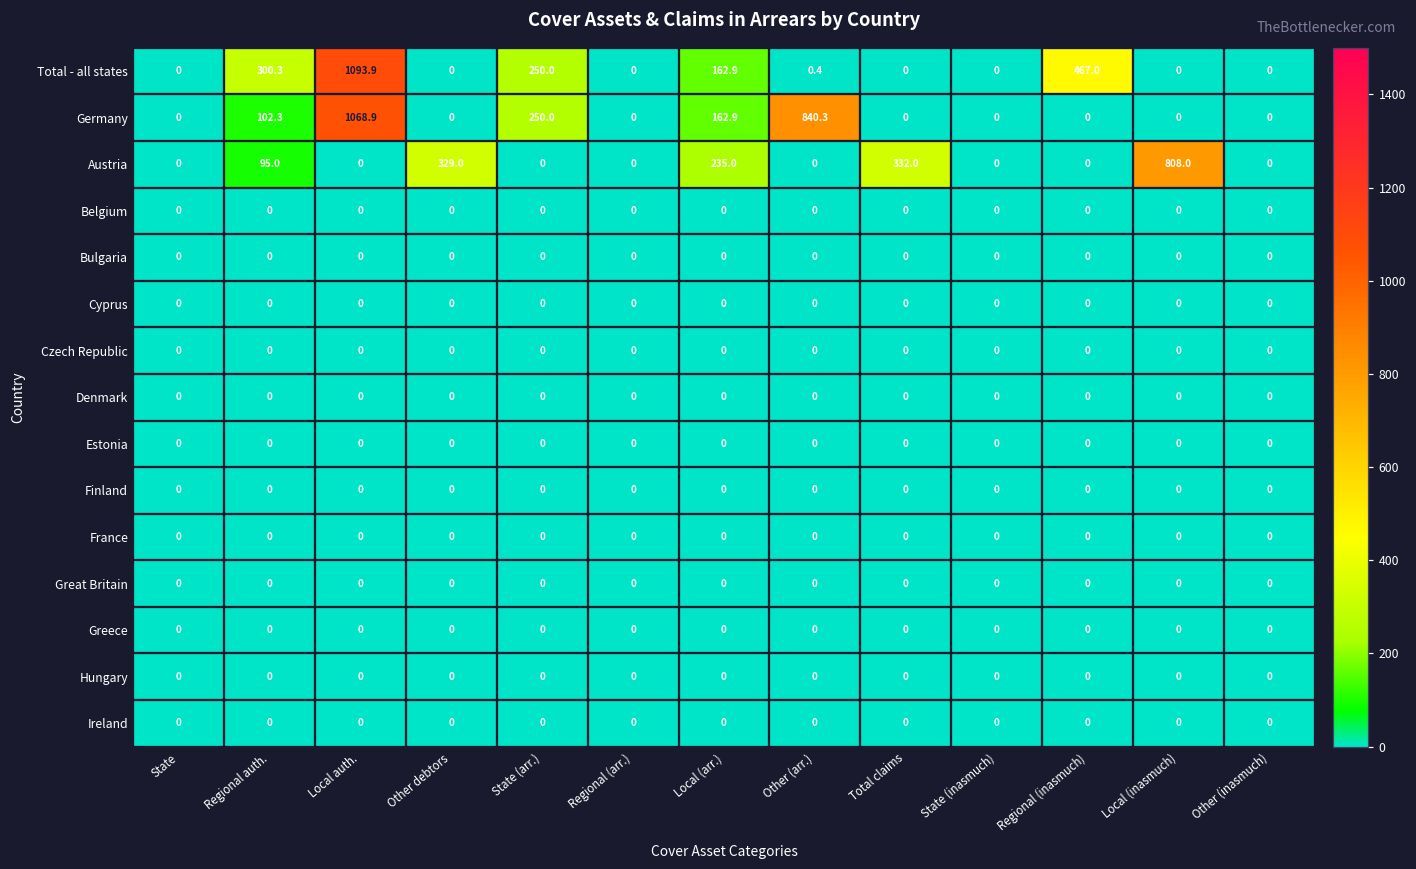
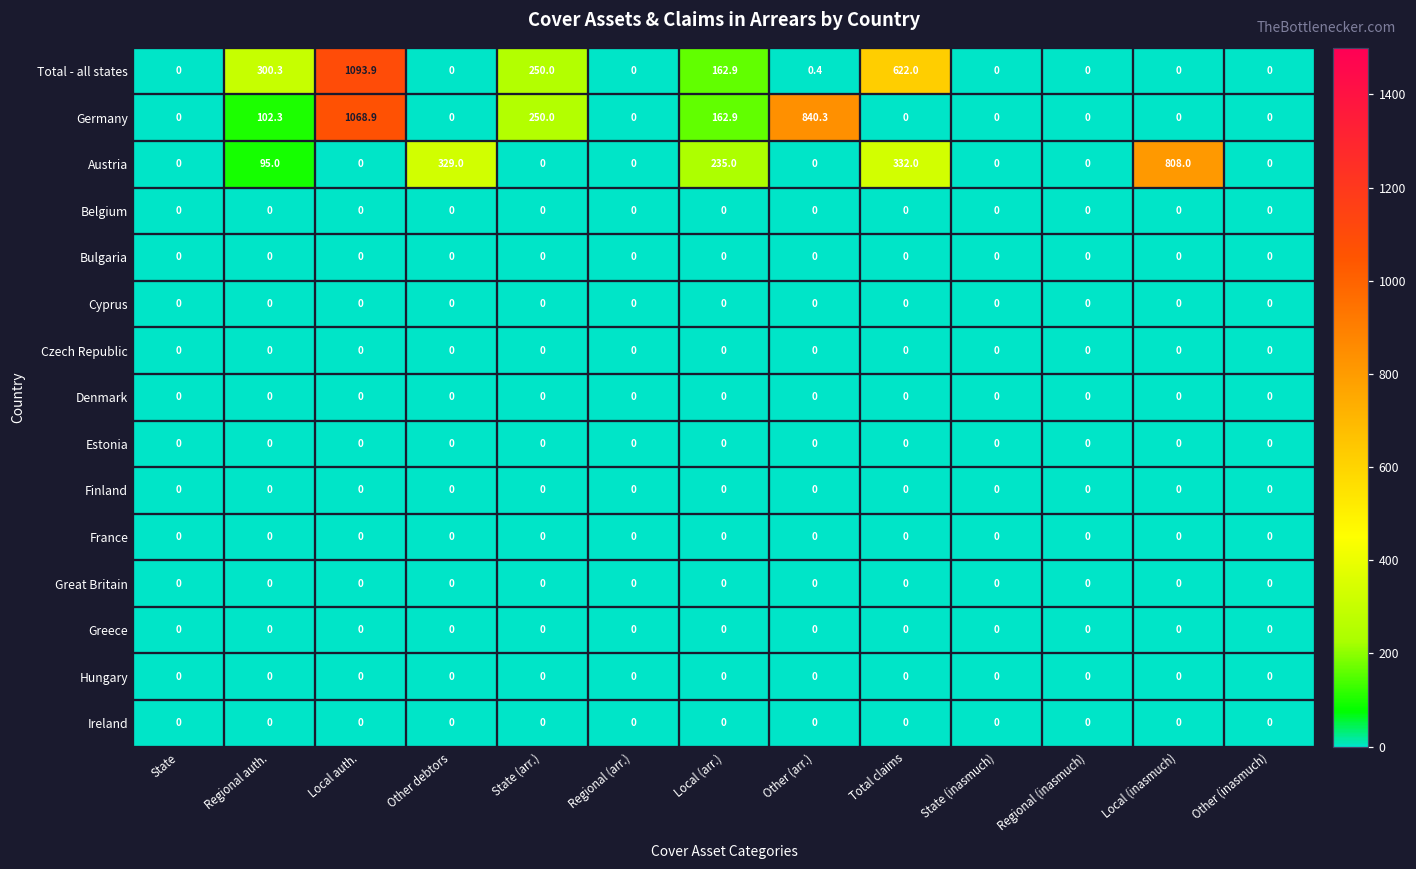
Total - all states, Total claims: 0 -> 622.0
Total - all states, Regional (inasmuch): 467.0 -> 0
